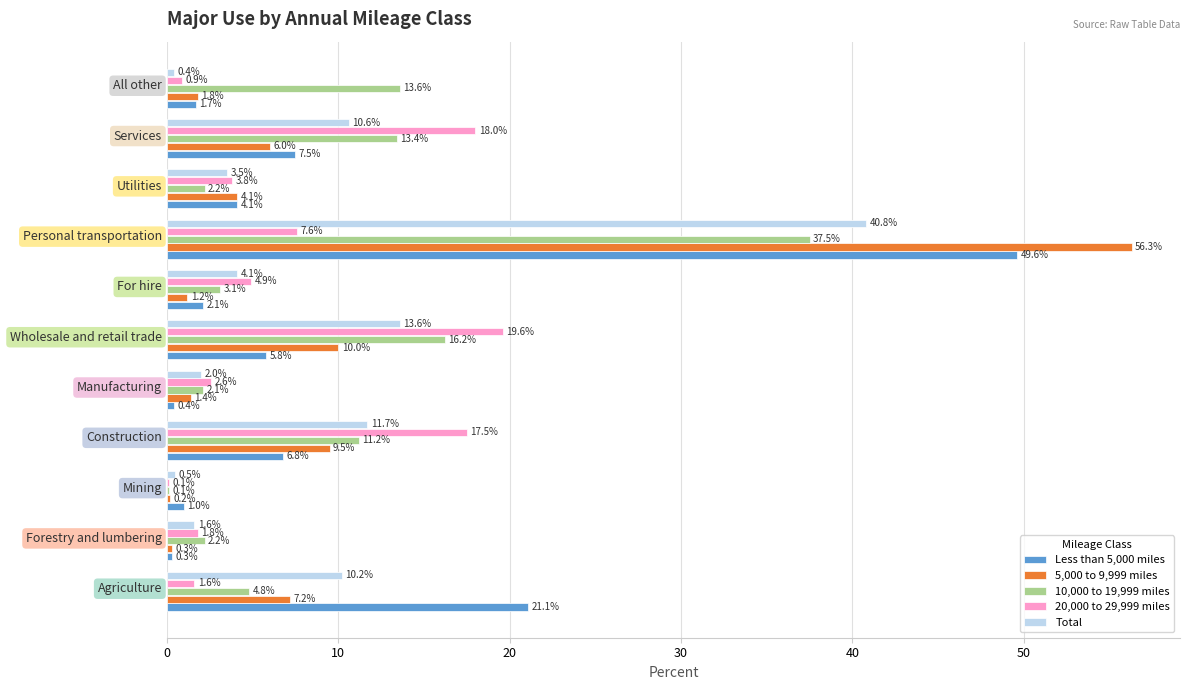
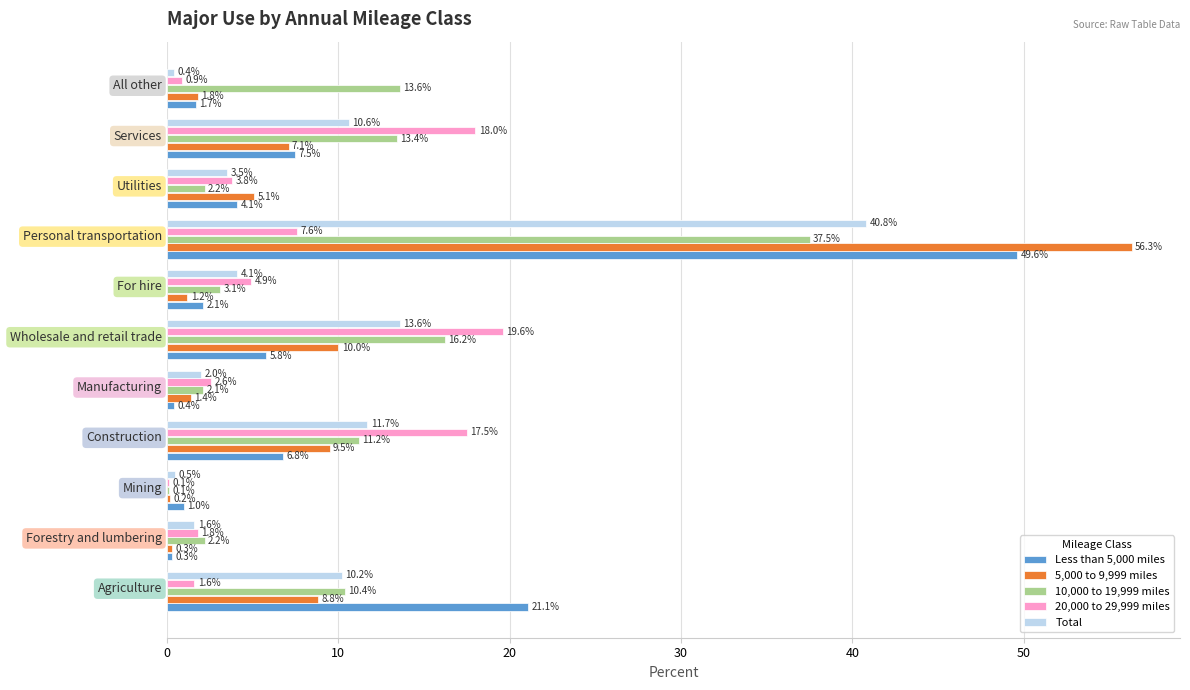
5,000 to 9,999 miles, Services: 6.0% -> 7.1%
5,000 to 9,999 miles, Utilities: 4.1% -> 5.1%
10,000 to 19,999 miles, Agriculture: 4.8% -> 10.4%
5,000 to 9,999 miles, Agriculture: 7.2% -> 8.8%
